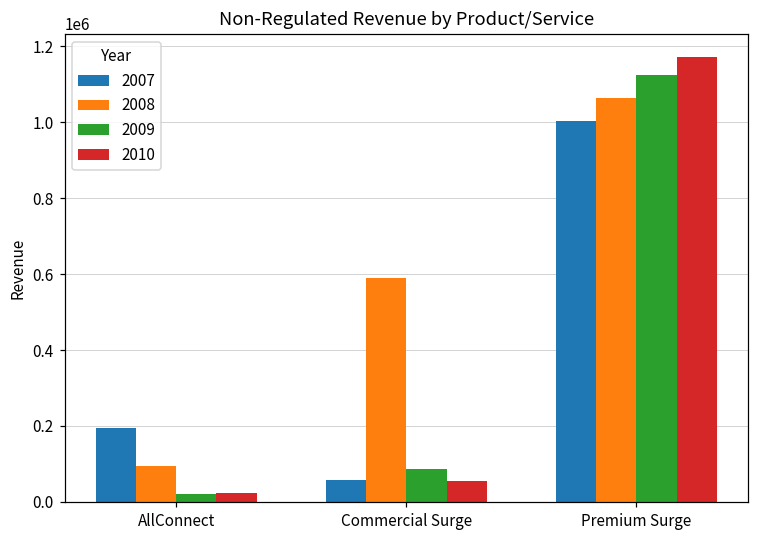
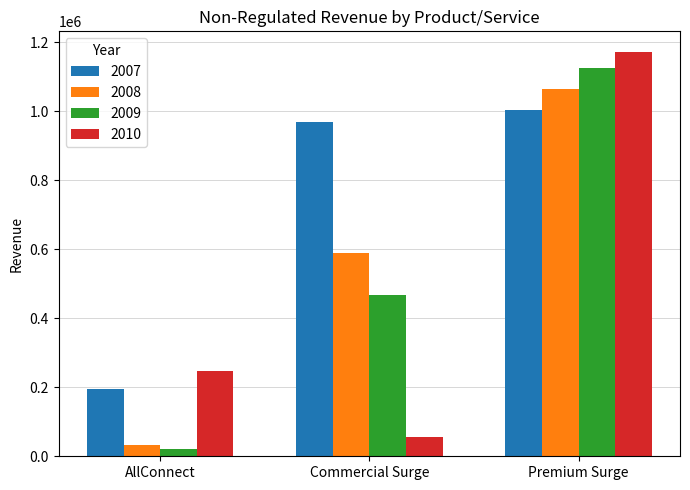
2008, AllConnect: 90000 -> 30000
2010, AllConnect: 20000 -> 250000
2007, Commercial Surge: 60000 -> 970000
2009, Commercial Surge: 90000 -> 470000
